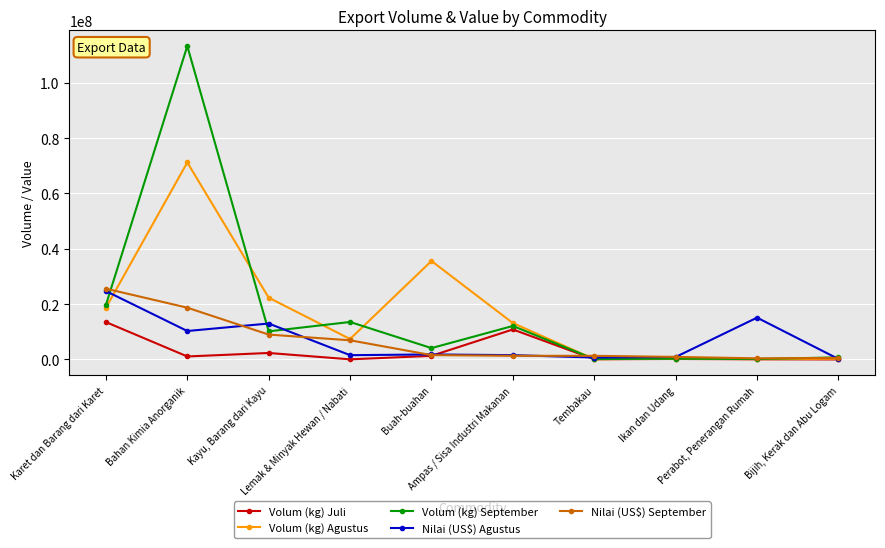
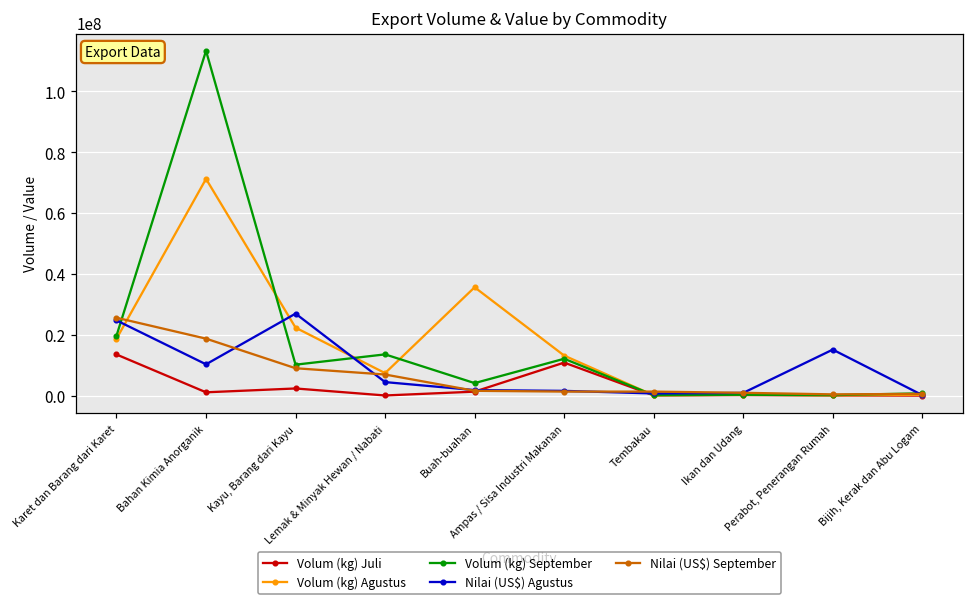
Nilai (US$) Agustus, Kayu, Barang dari Kayu: 13000000 -> 27000000
Nilai (US$) Agustus, Lemak & Minyak Hewan / Nabati: 2000000 -> 4000000
